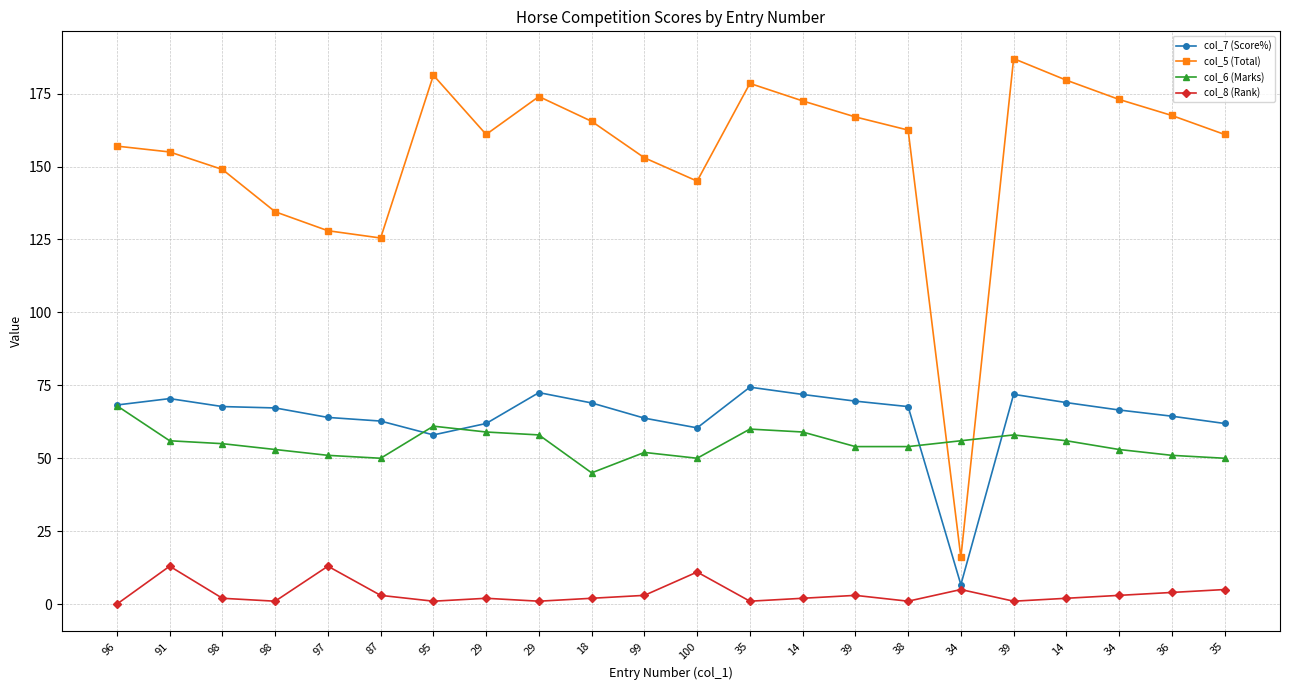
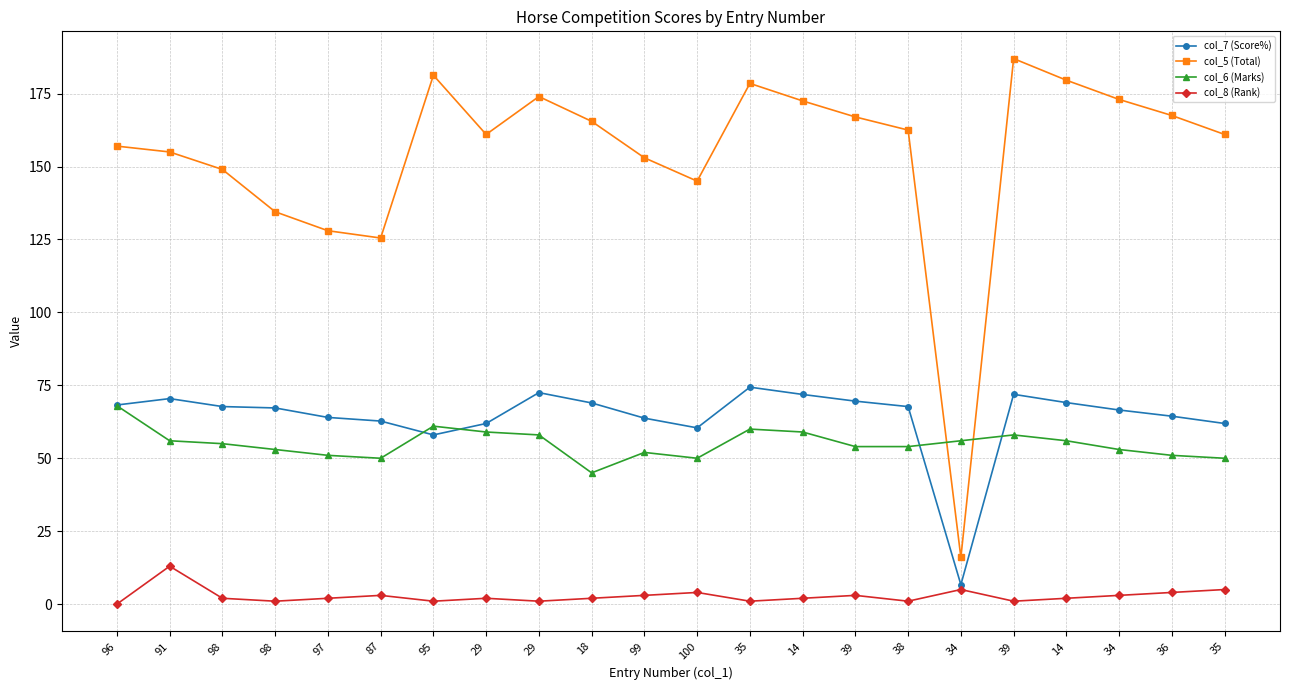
col_8 (Rank), 97: 13 -> 2
col_8 (Rank), 100: 11 -> 4
